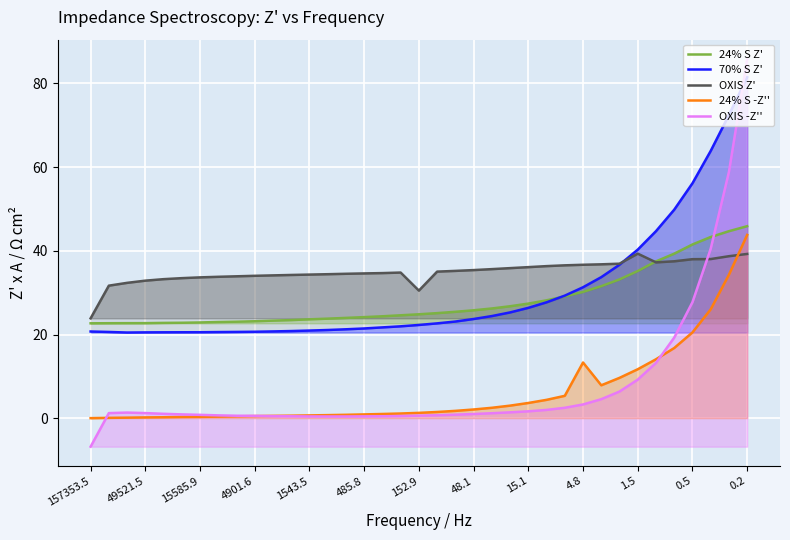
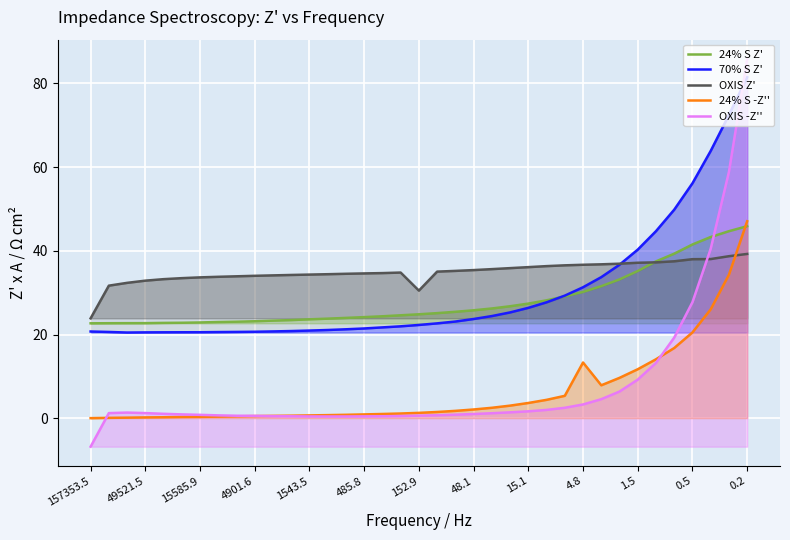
OXIS Z', 1.5: 39 -> 37
24% S -Z'', 0.2: 44 -> 47
